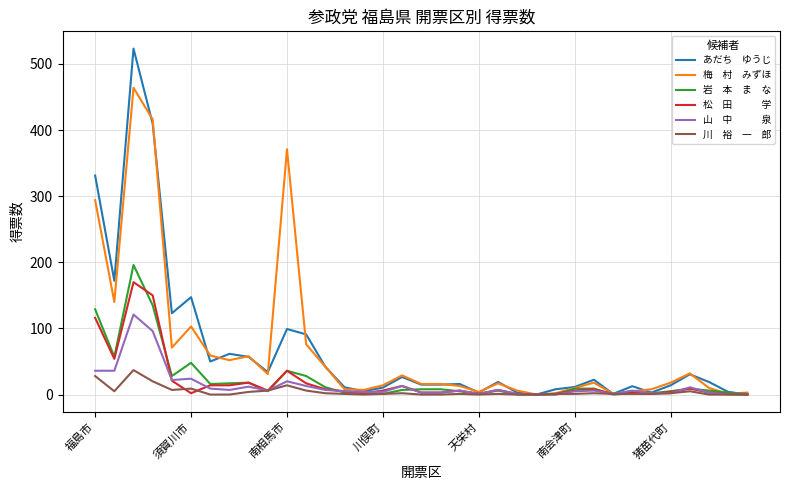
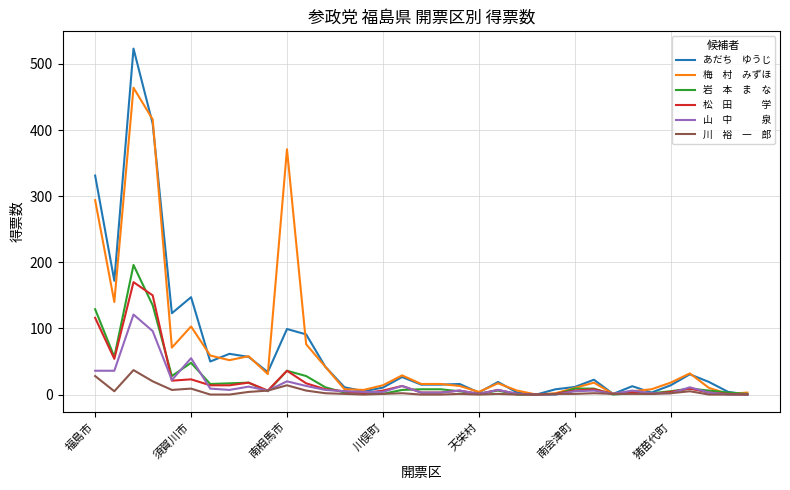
松 田 学, 須賀川市: 0 -> 20
山 中 泉, 須賀川市: 20 -> 60
